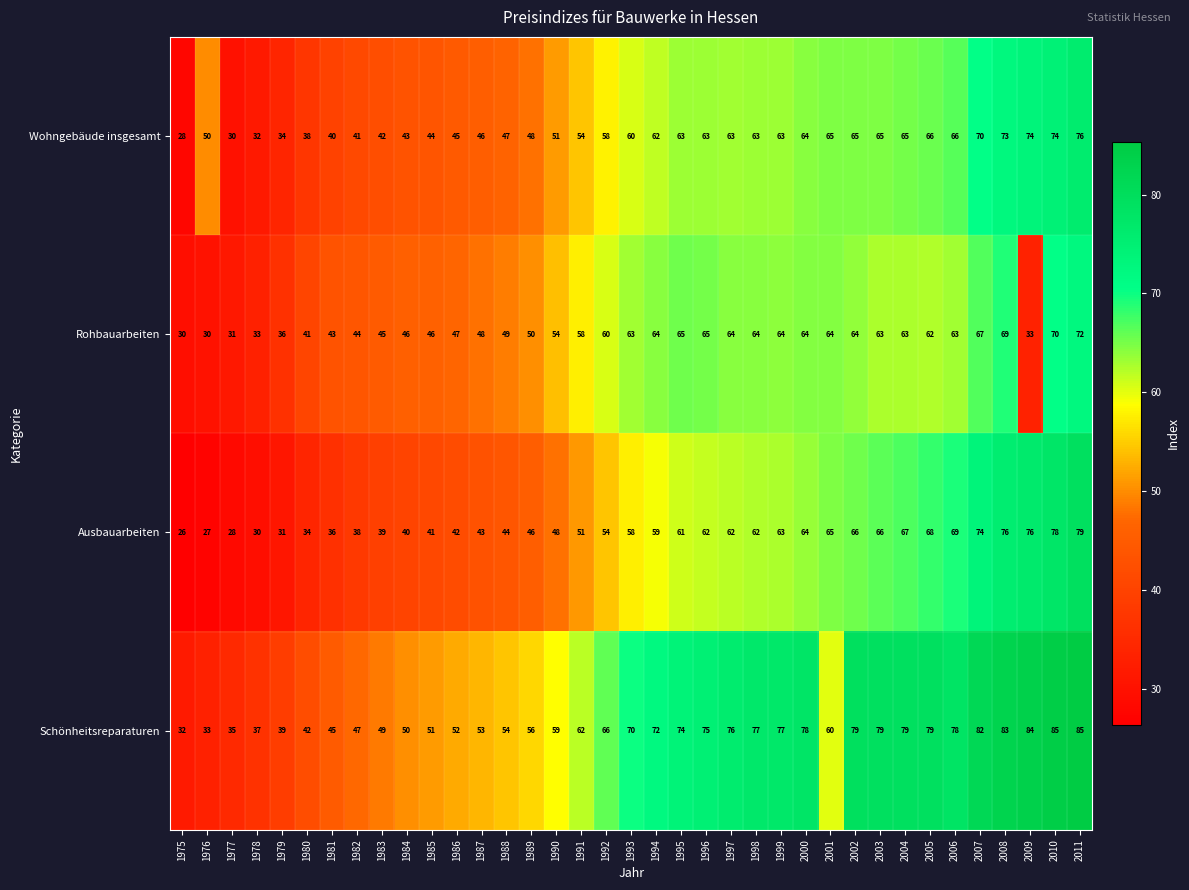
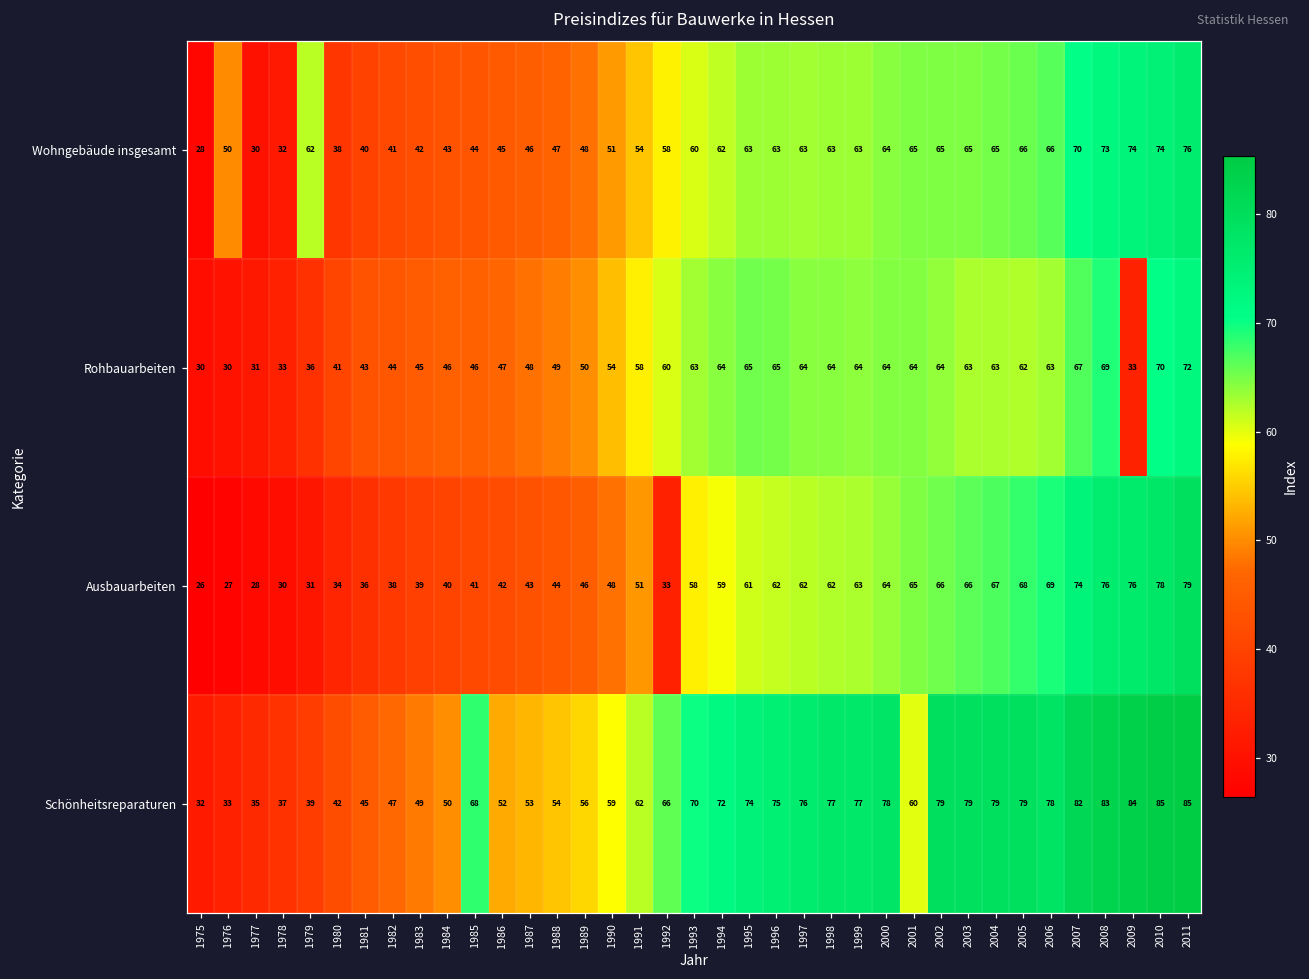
Wohngebäude insgesamt, 1979: 34 -> 62
Ausbauarbeiten, 1992: 54 -> 33
Schönheitsreparaturen, 1985: 51 -> 68
